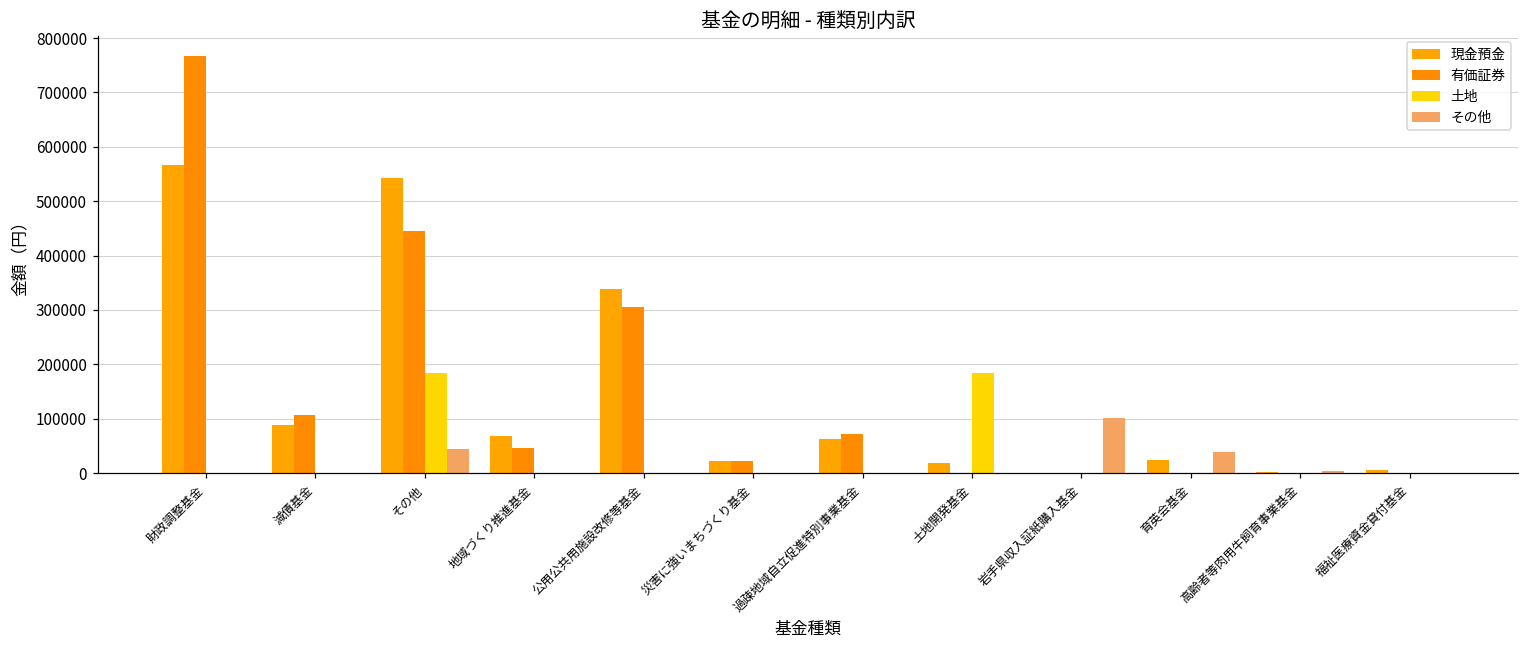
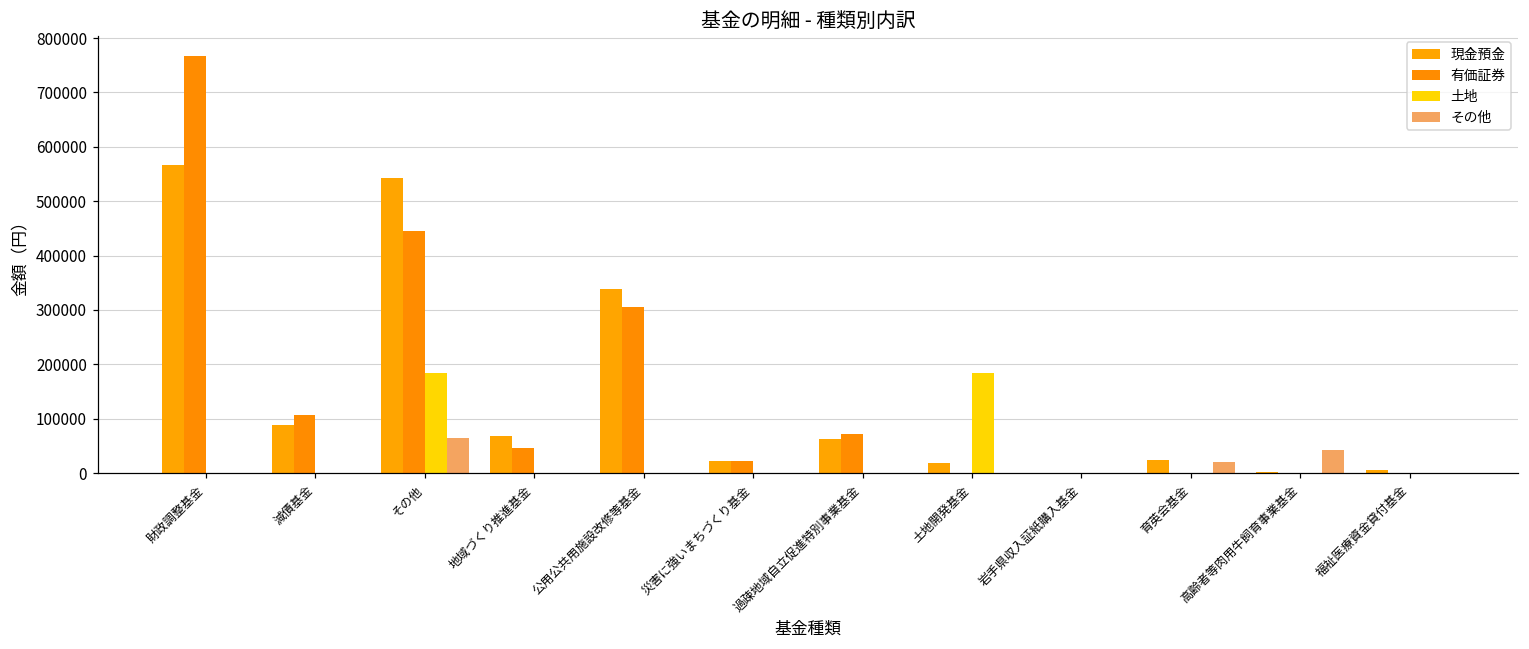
その他, その他: 40000 -> 60000
その他, 岩手県収入証紙購入基金: 100000 -> 0
その他, 育英会基金: 40000 -> 20000
その他, 高齢者等肉用牛飼育事業基金: 0 -> 40000
